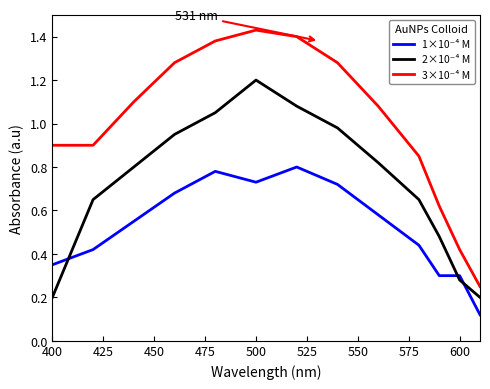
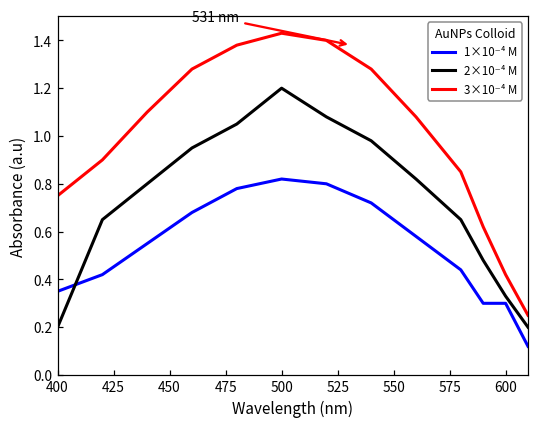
3×10⁻⁴ M, 400: 0.90 -> 0.75
1×10⁻⁴ M, 500: 0.73 -> 0.82
2×10⁻⁴ M, 600: 0.28 -> 0.33
